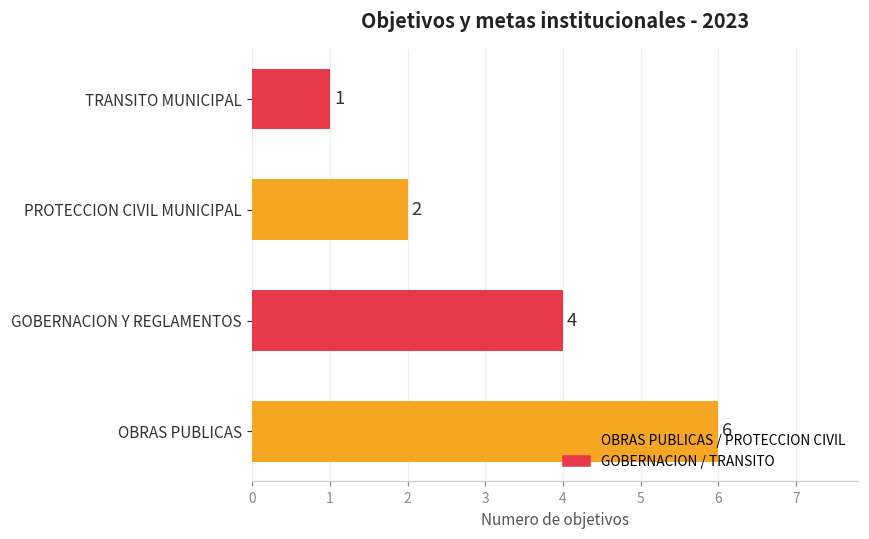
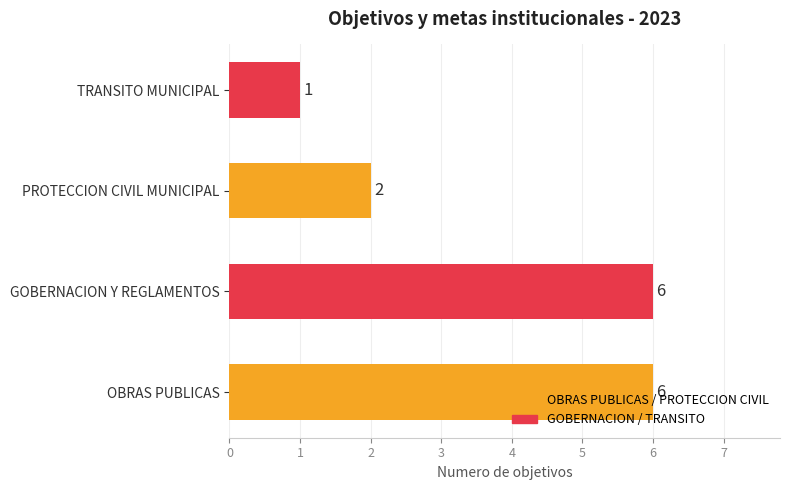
GOBERNACION Y REGLAMENTOS: 4 -> 6
